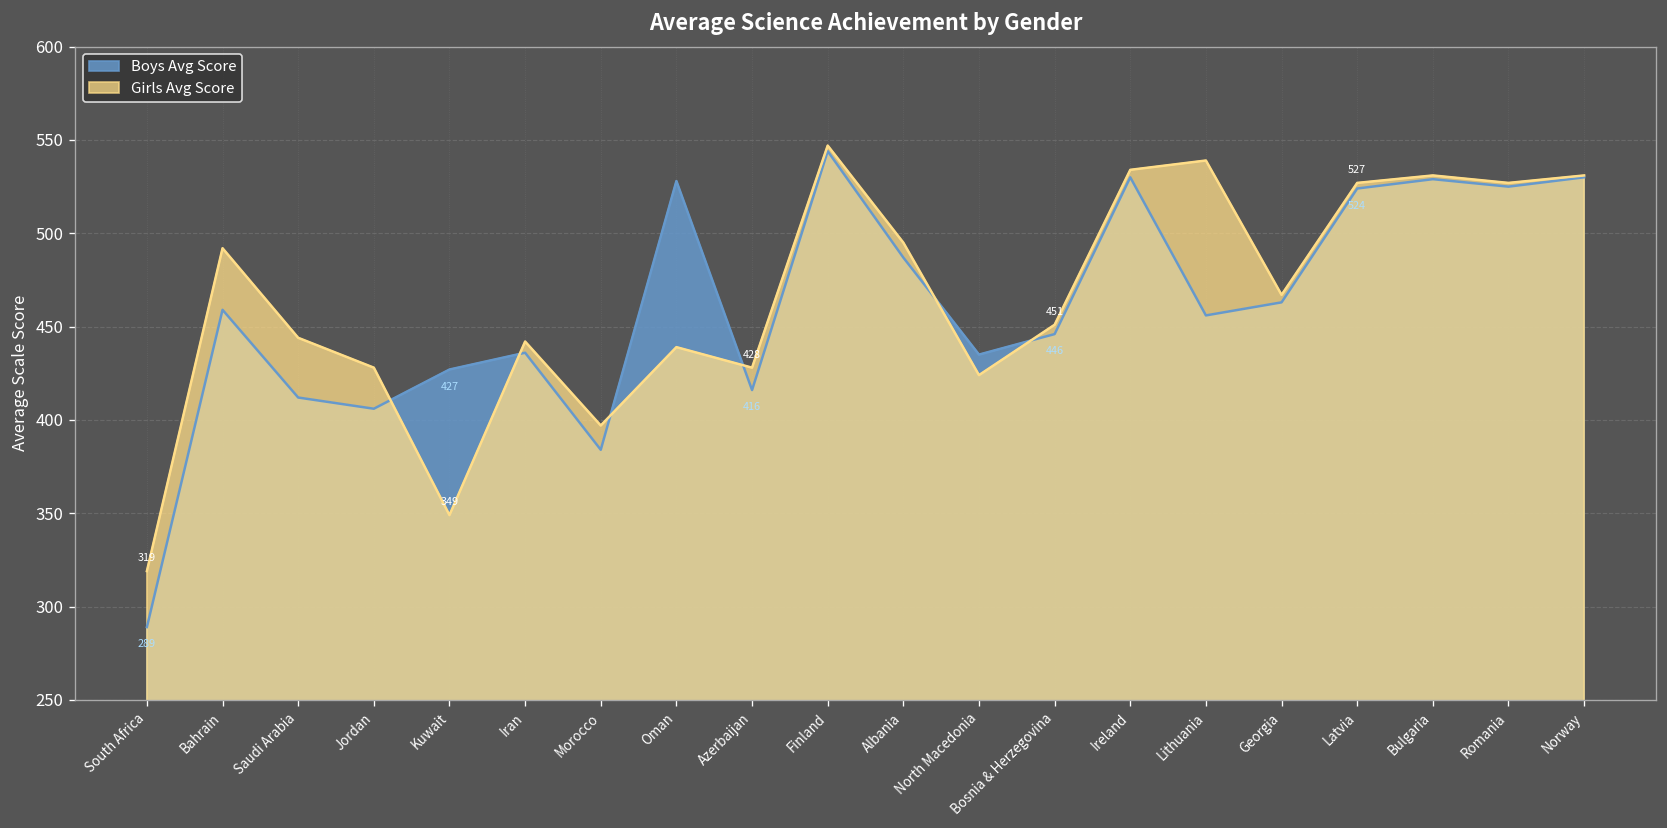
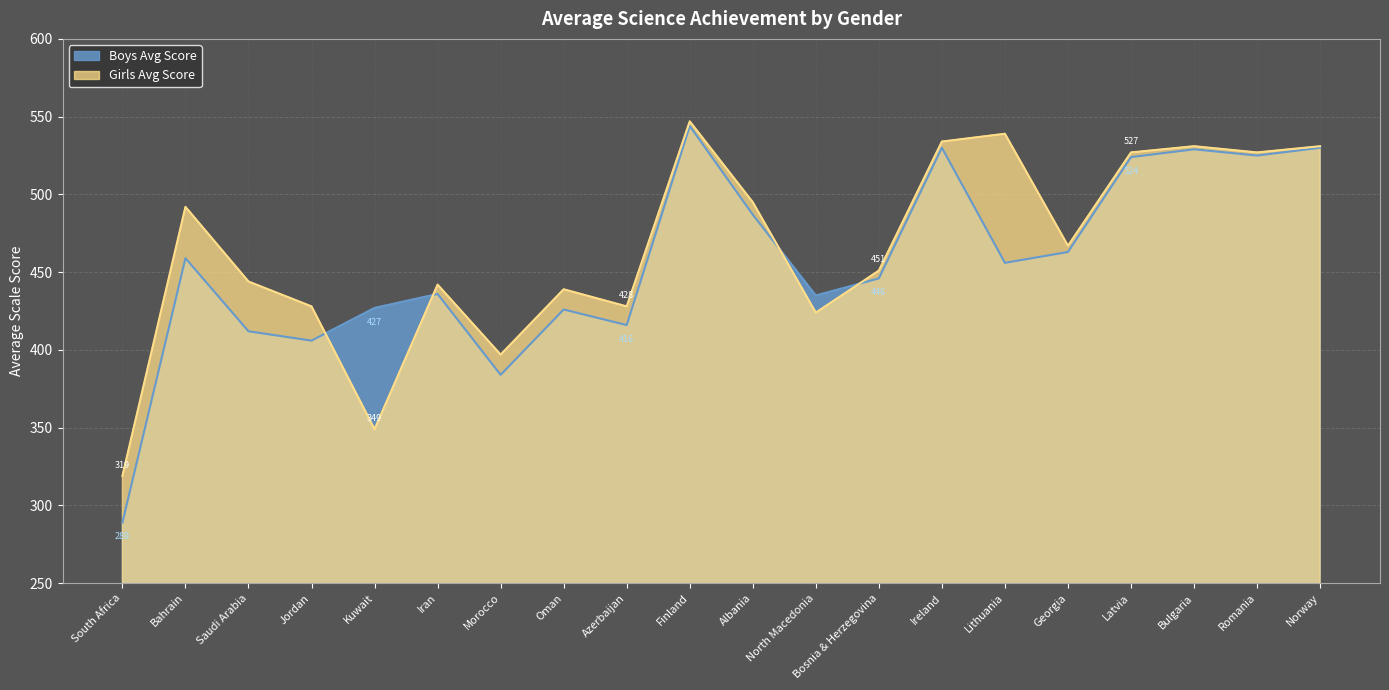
Boys Avg Score, Oman: 528 -> 426
